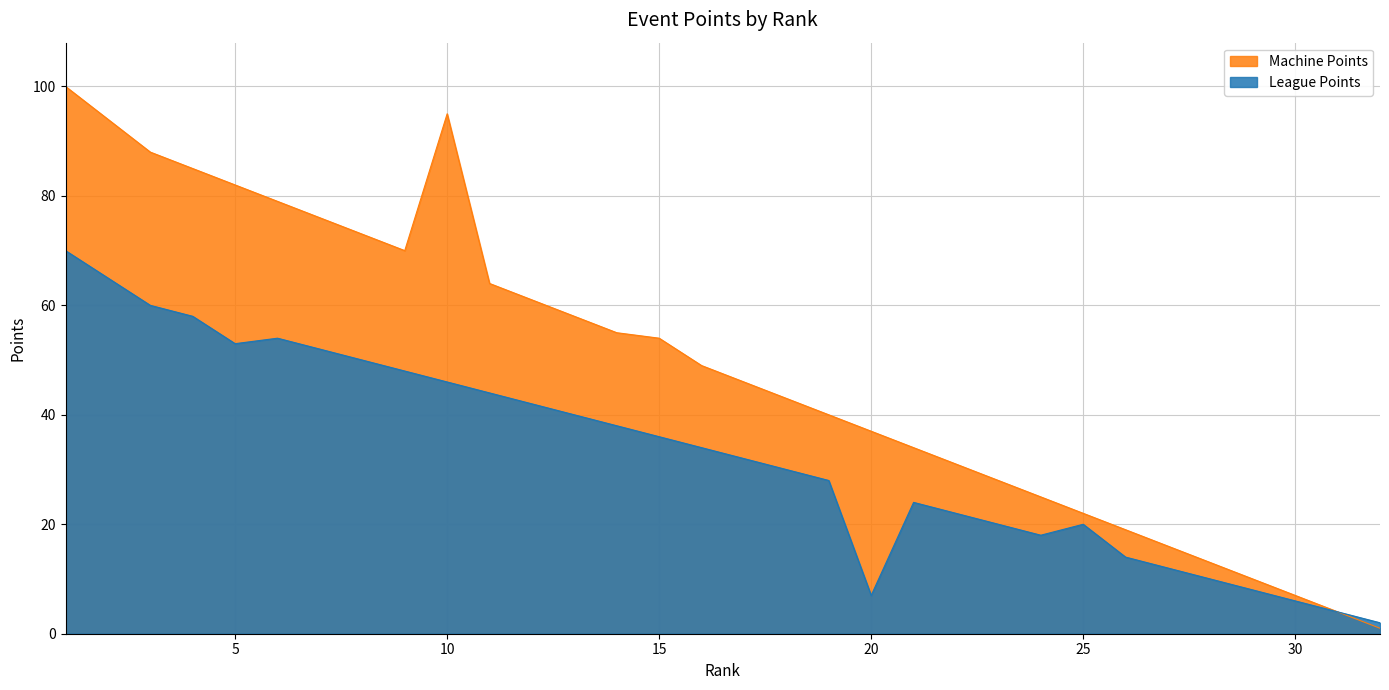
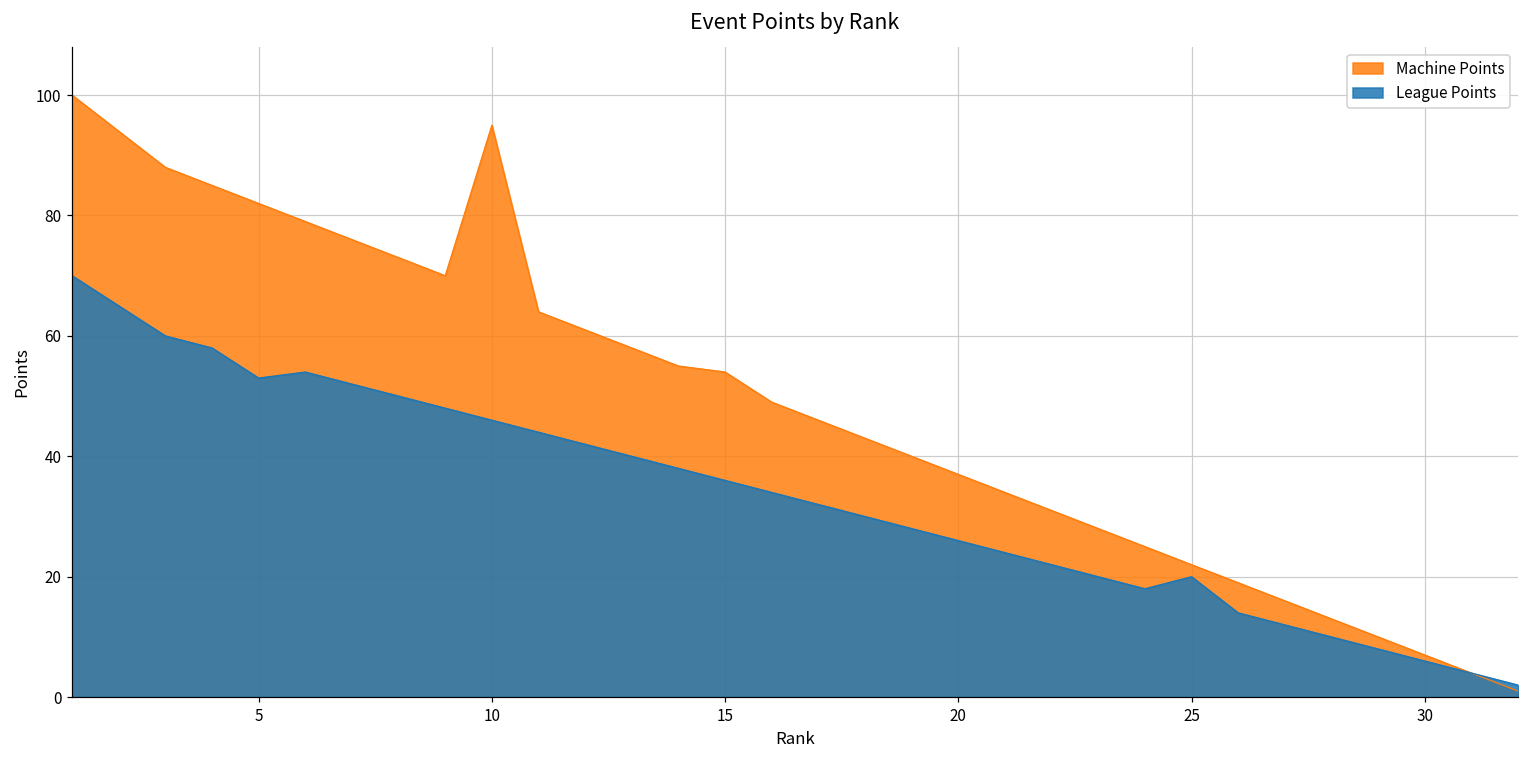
League Points, 20: 7 -> 26
